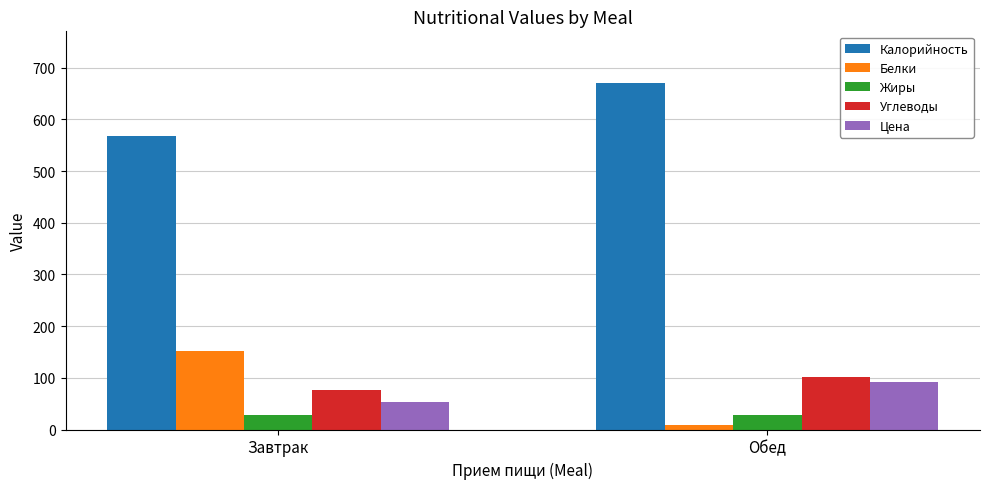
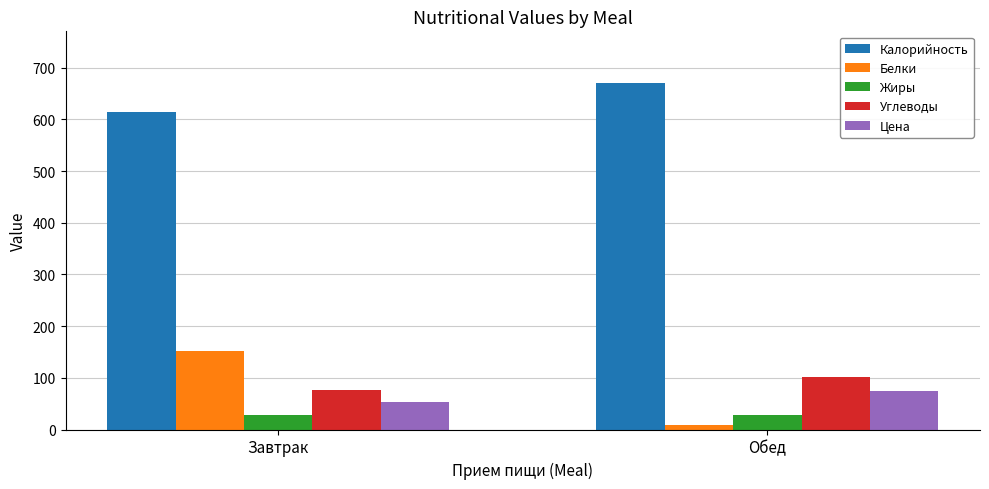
Калорийность, Завтрак: 570 -> 620
Цена, Обед: 90 -> 70
